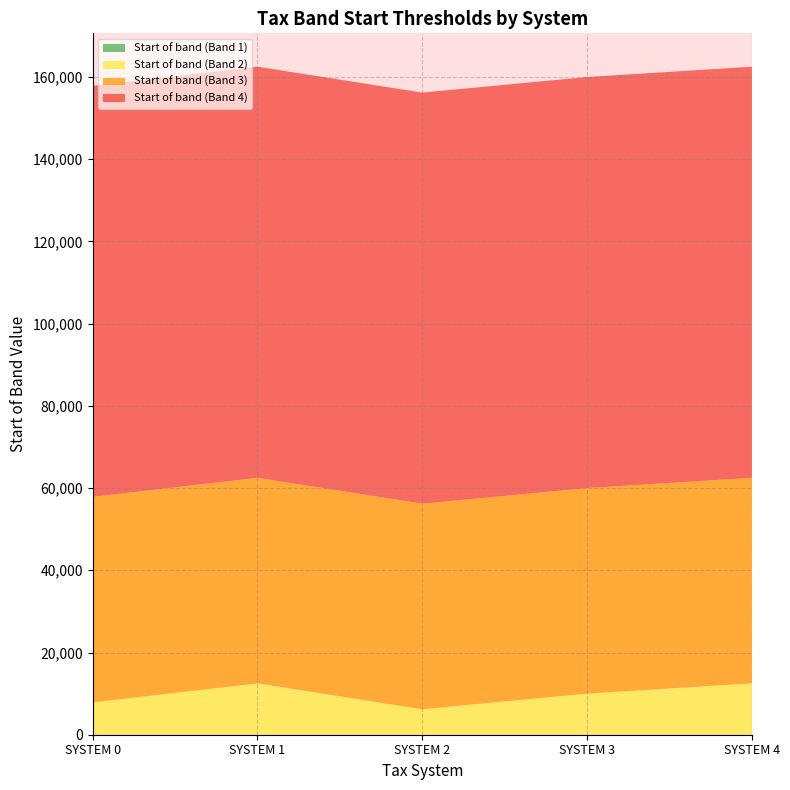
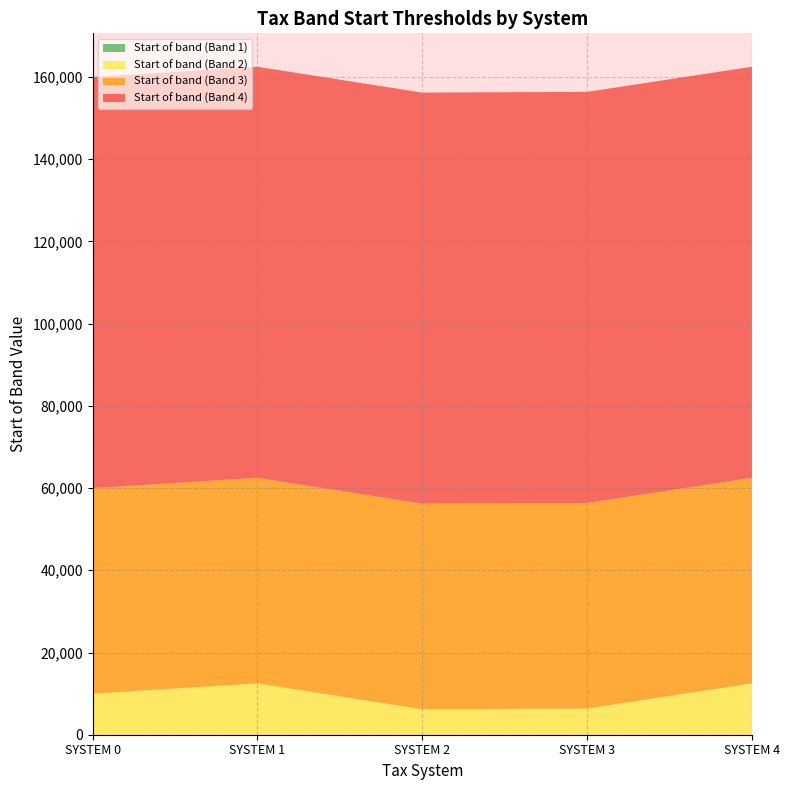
Start of band (Band 2), SYSTEM 0: 8,000 -> 10,000
Start of band (Band 2), SYSTEM 3: 10,000 -> 6,000
